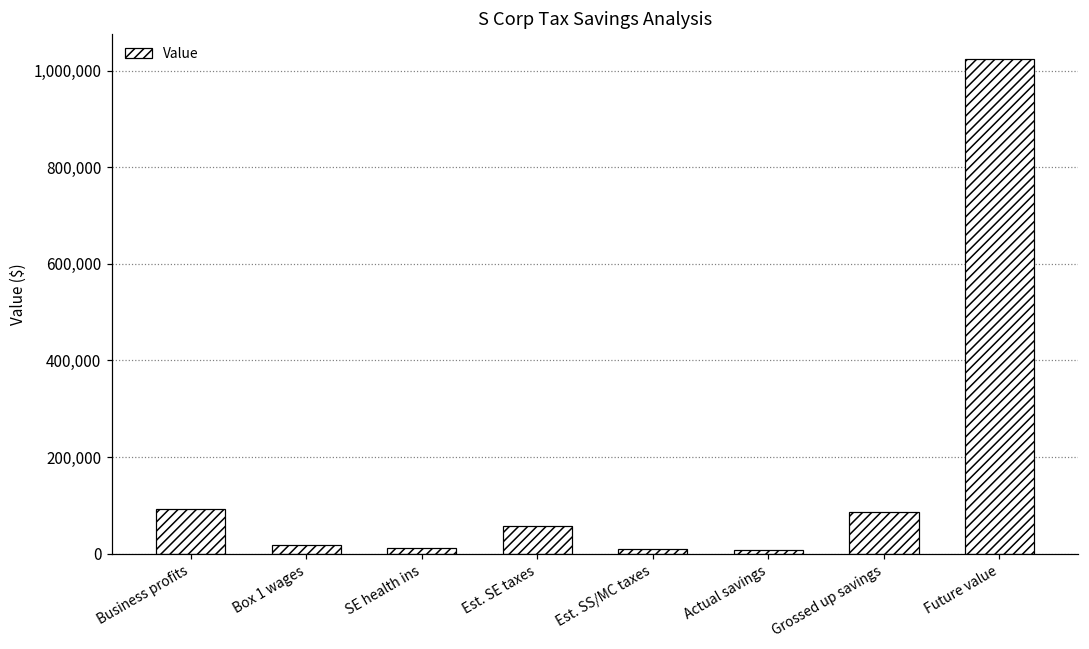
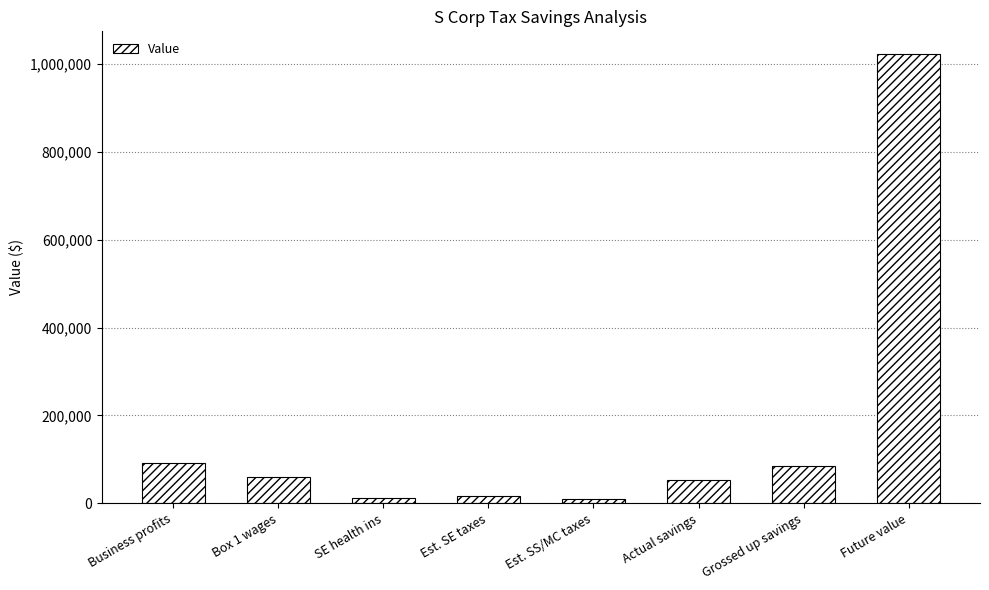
Box 1 wages: 20,000 -> 60,000
Est. SE taxes: 60,000 -> 20,000
Actual savings: 10,000 -> 50,000
